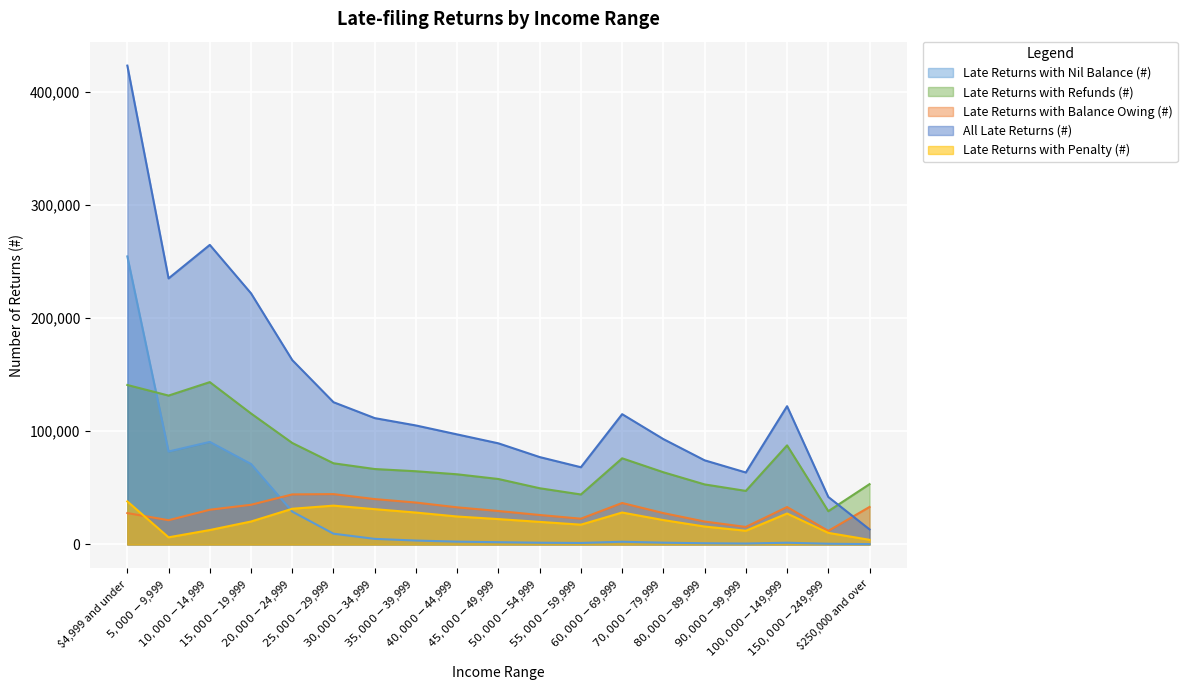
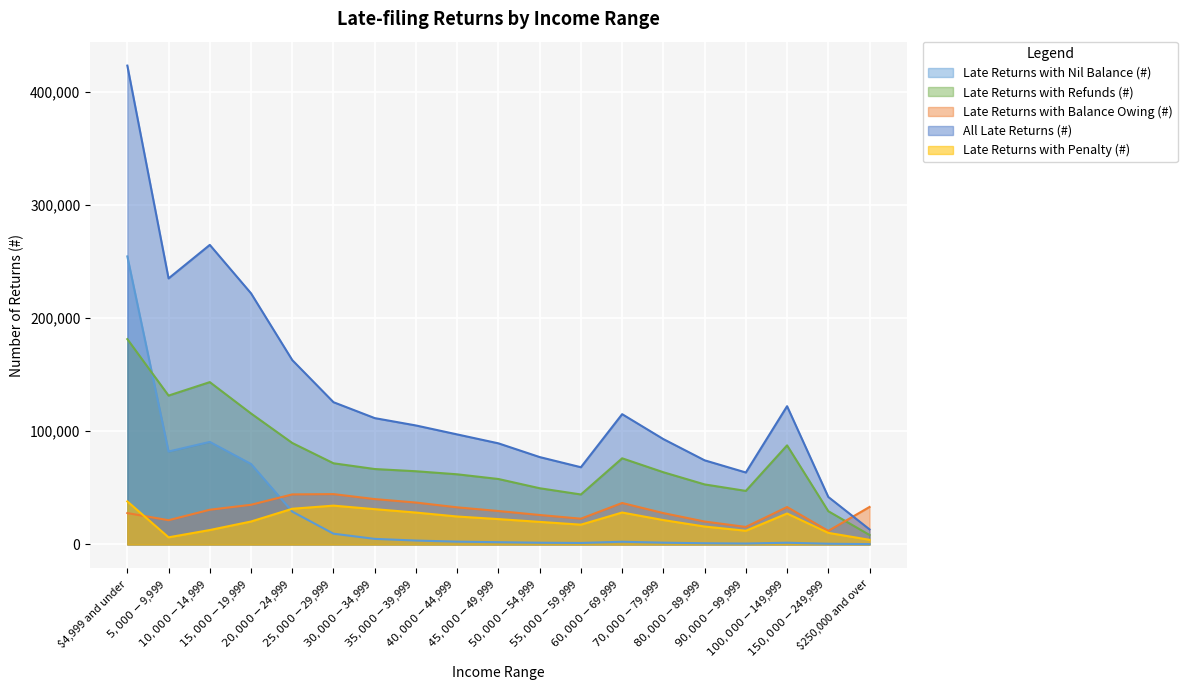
Late Returns with Refunds (#), $4,999 and under: 141,000 -> 181,000
Late Returns with Refunds (#), $250,000 and over: 53,000 -> 8,000
